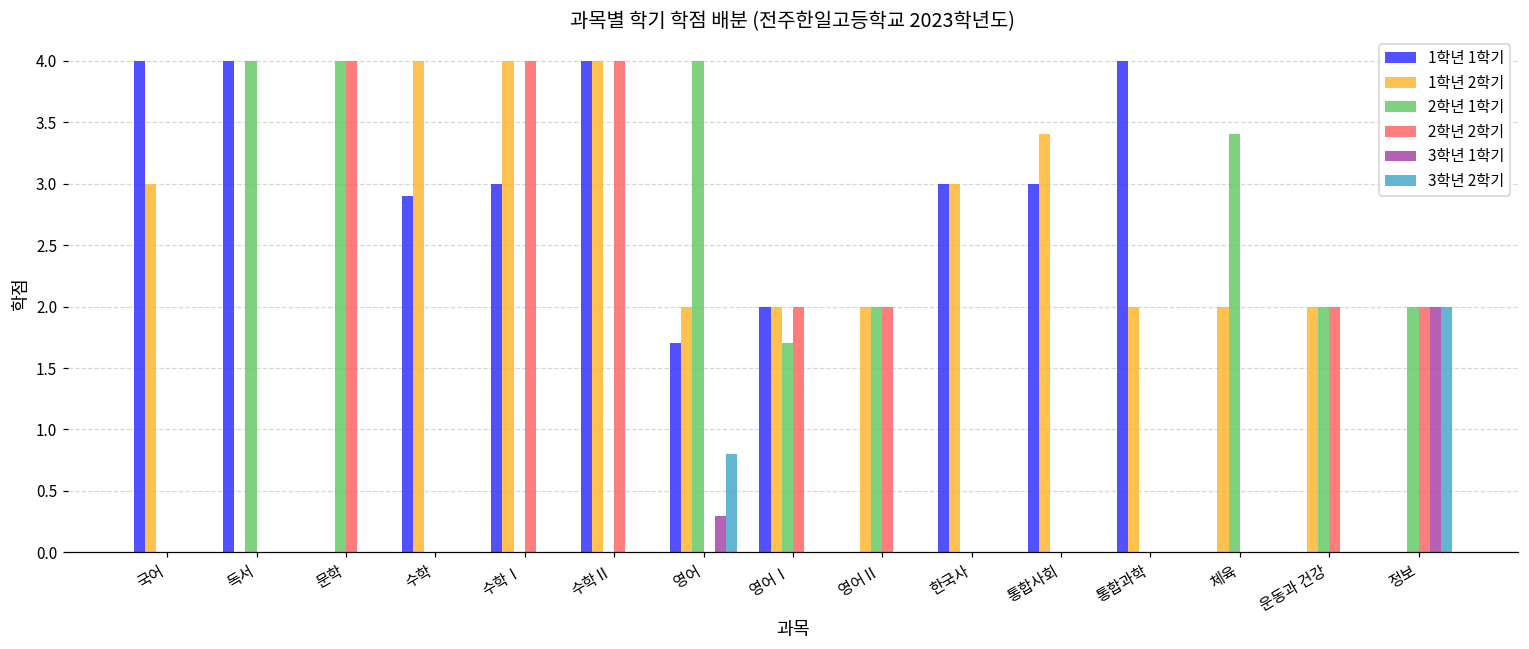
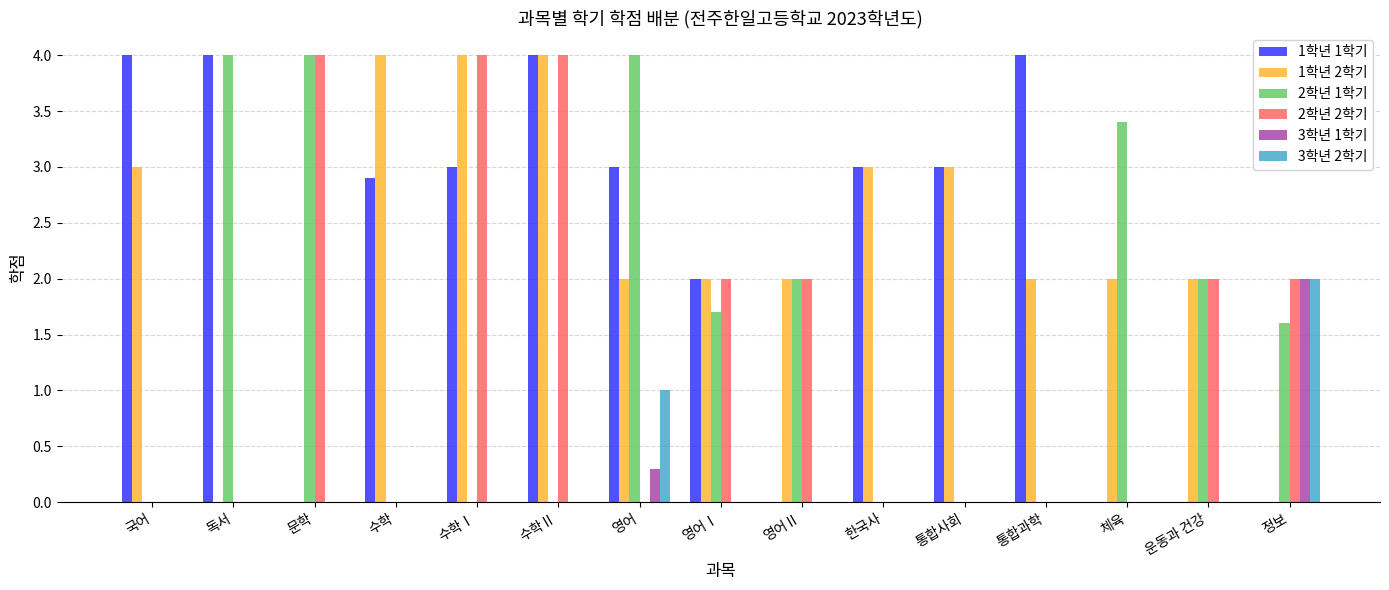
1학년 1학기, 영어: 1.7 -> 3.0
3학년 2학기, 영어: 0.8 -> 1.0
1학년 2학기, 통합사회: 3.4 -> 3.0
2학년 1학기, 정보: 2.0 -> 1.6
